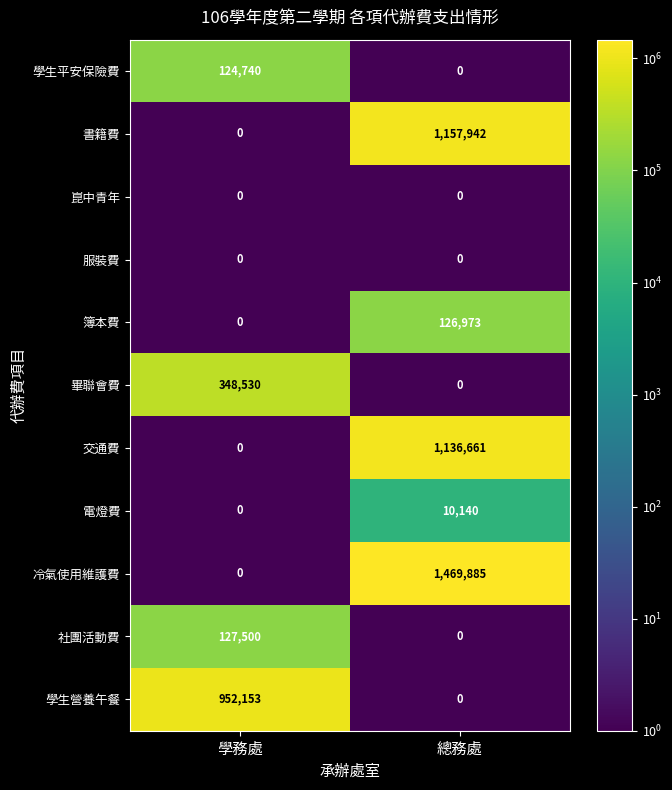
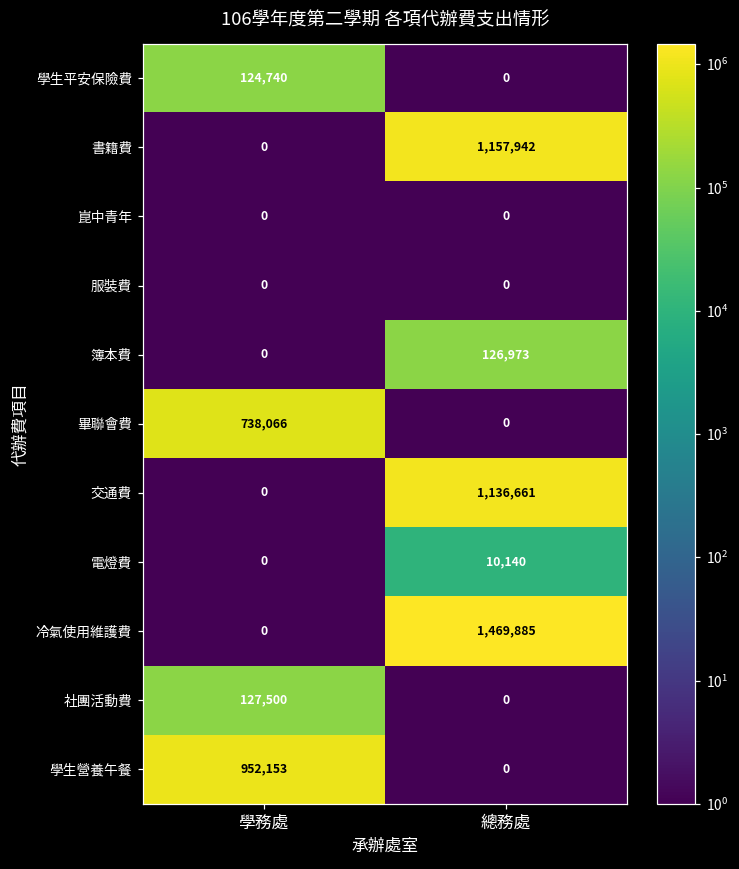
畢聯會費, 學務處: 348,530 -> 738,066
